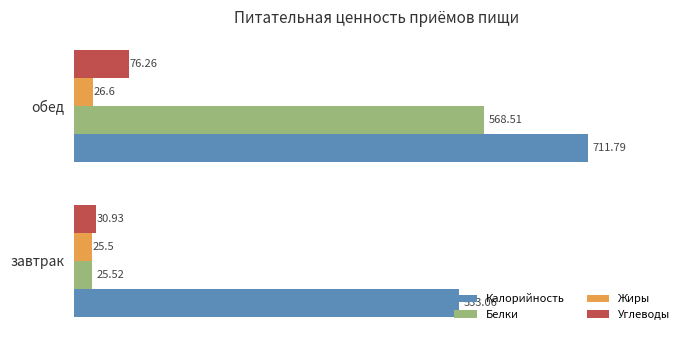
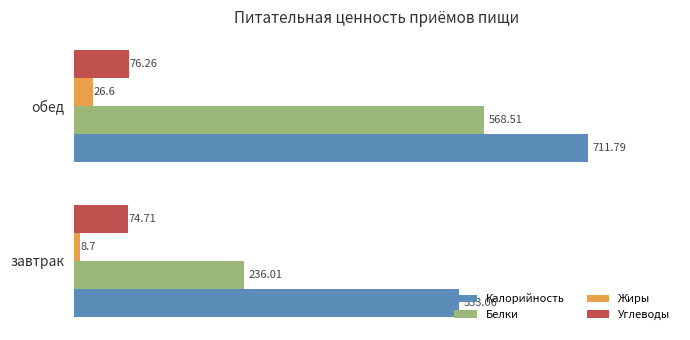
Углеводы, завтрак: 30.93 -> 74.71
Жиры, завтрак: 25.5 -> 8.7
Белки, завтрак: 25.52 -> 236.01
